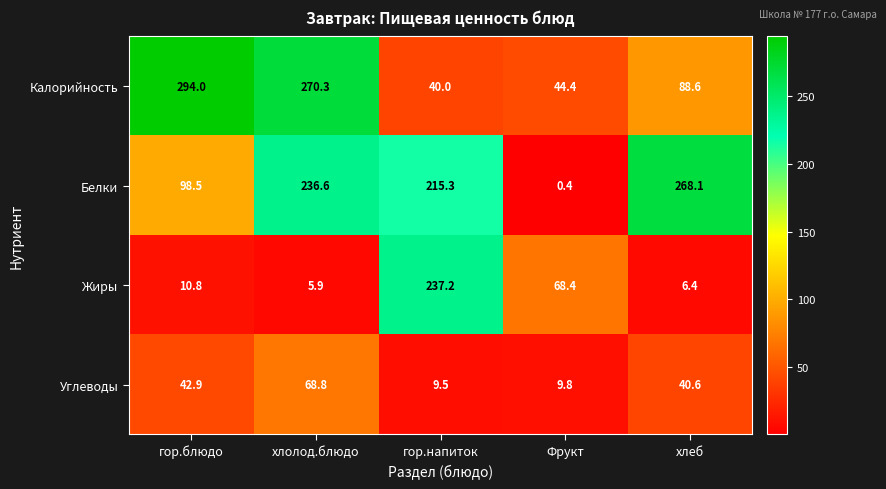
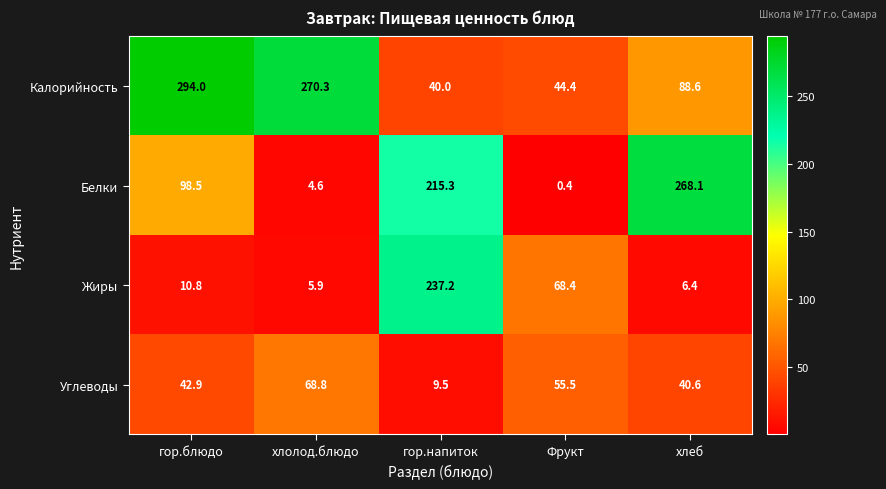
Белки, хлолод.блюдо: 236.6 -> 4.6
Углеводы, Фрукт: 9.8 -> 55.5
